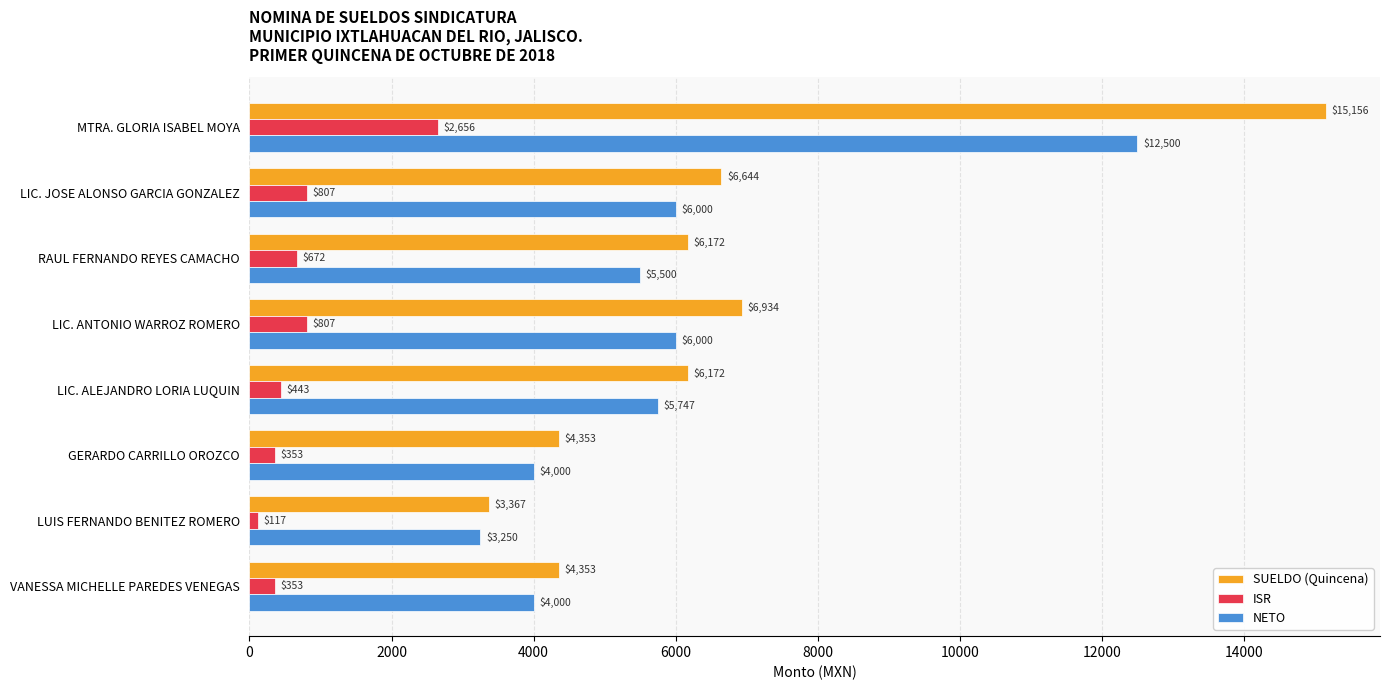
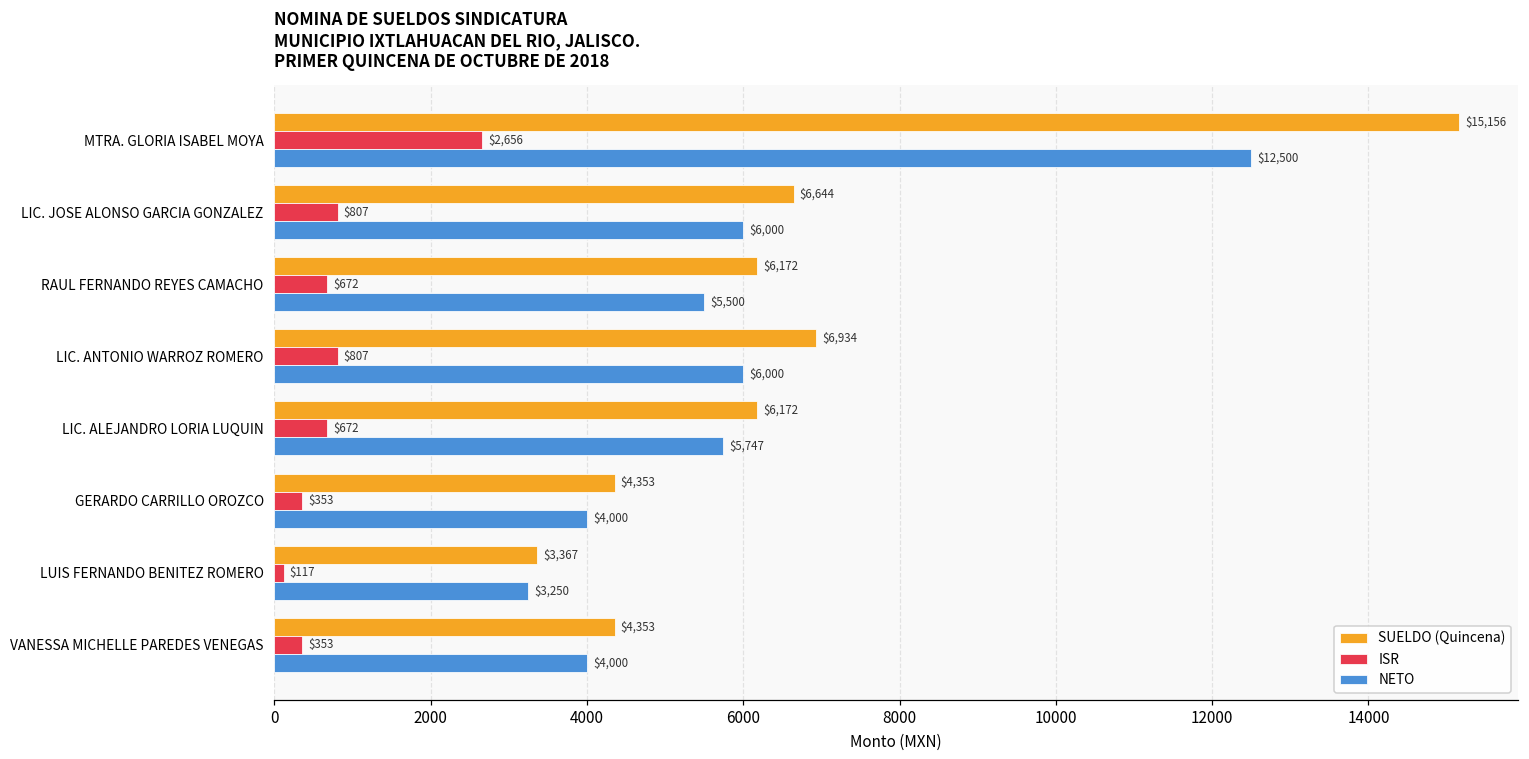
ISR, LIC. ALEJANDRO LORIA LUQUIN: $443 -> $672
